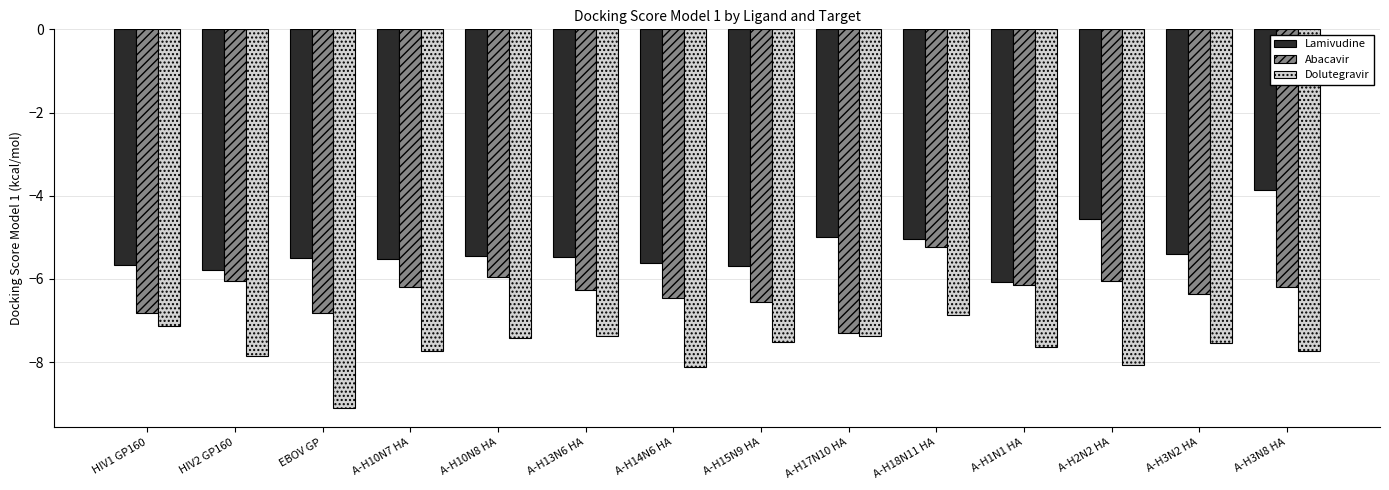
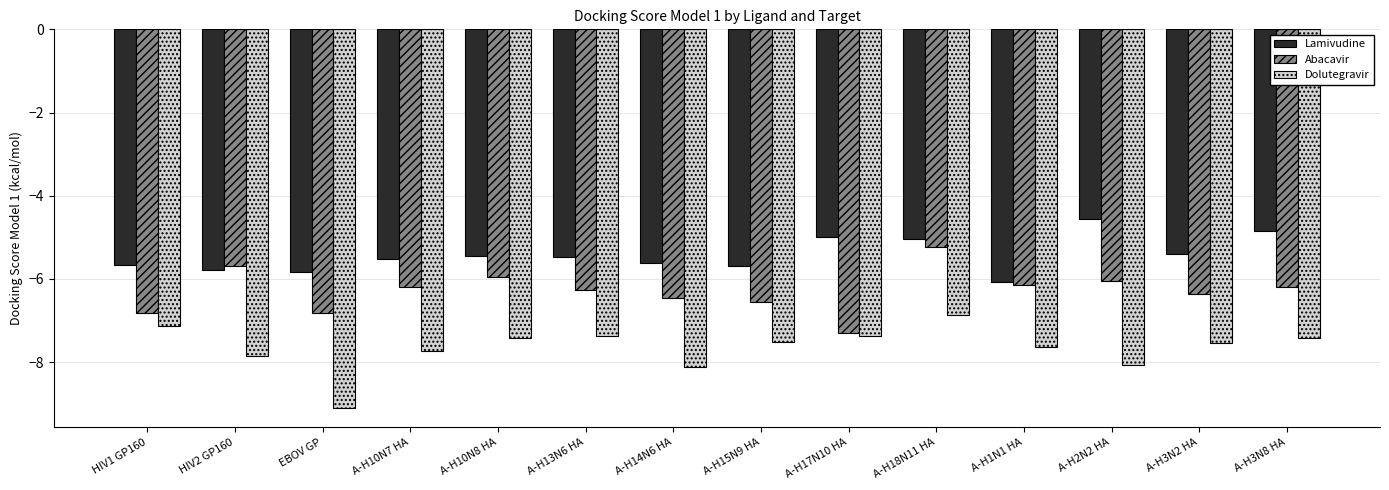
Abacavir, HIV2 GP160: -6.1 -> -5.7
Lamivudine, EBOV GP: -5.5 -> -5.8
Lamivudine, A-H3N8 HA: -3.9 -> -4.8
Dolutegravir, A-H3N8 HA: -7.7 -> -7.4
